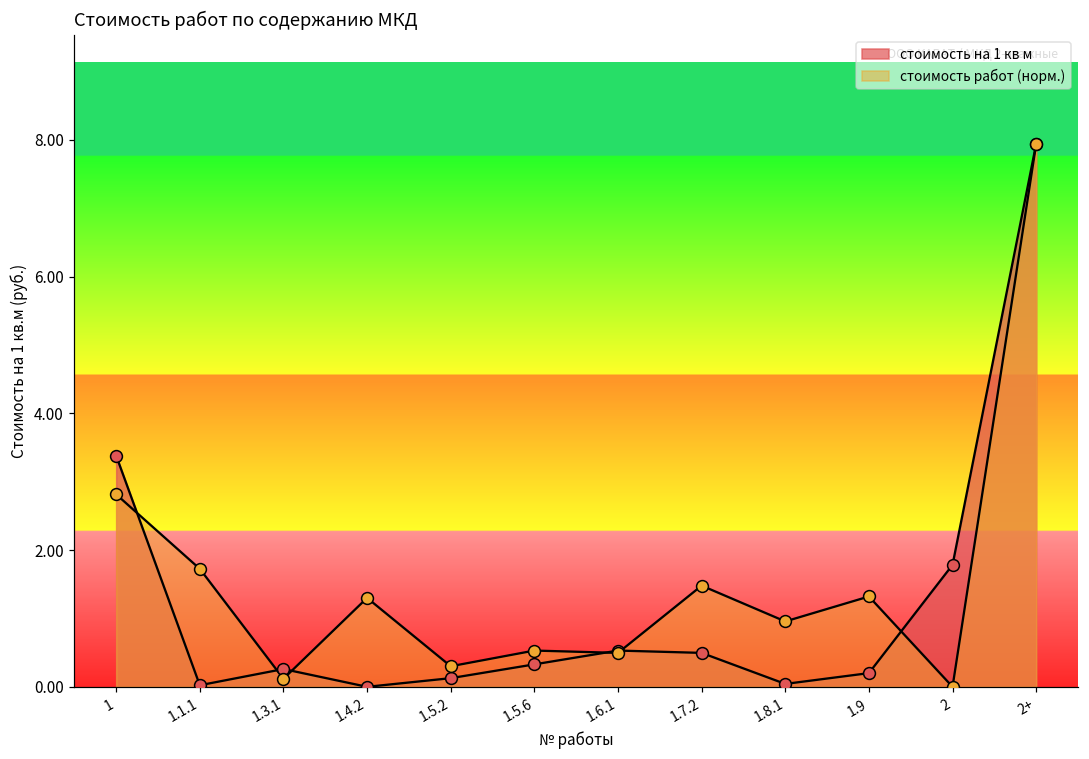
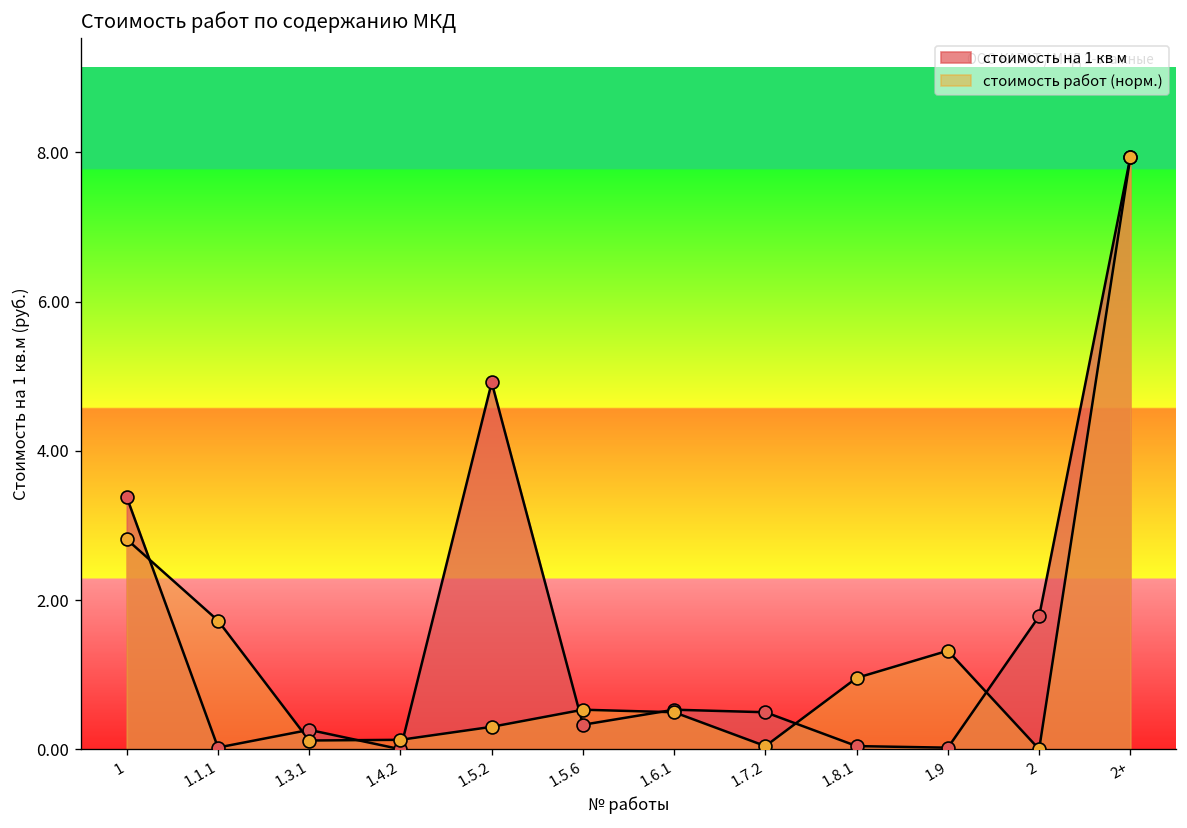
стоимость работ (норм.), 1.4.2: 1.3 -> 0.1
стоимость на 1 кв м, 1.5.2: 0.1 -> 4.9
стоимость работ (норм.), 1.7.2: 1.5 -> 0.0
стоимость на 1 кв м, 1.9: 0.2 -> 0.0
